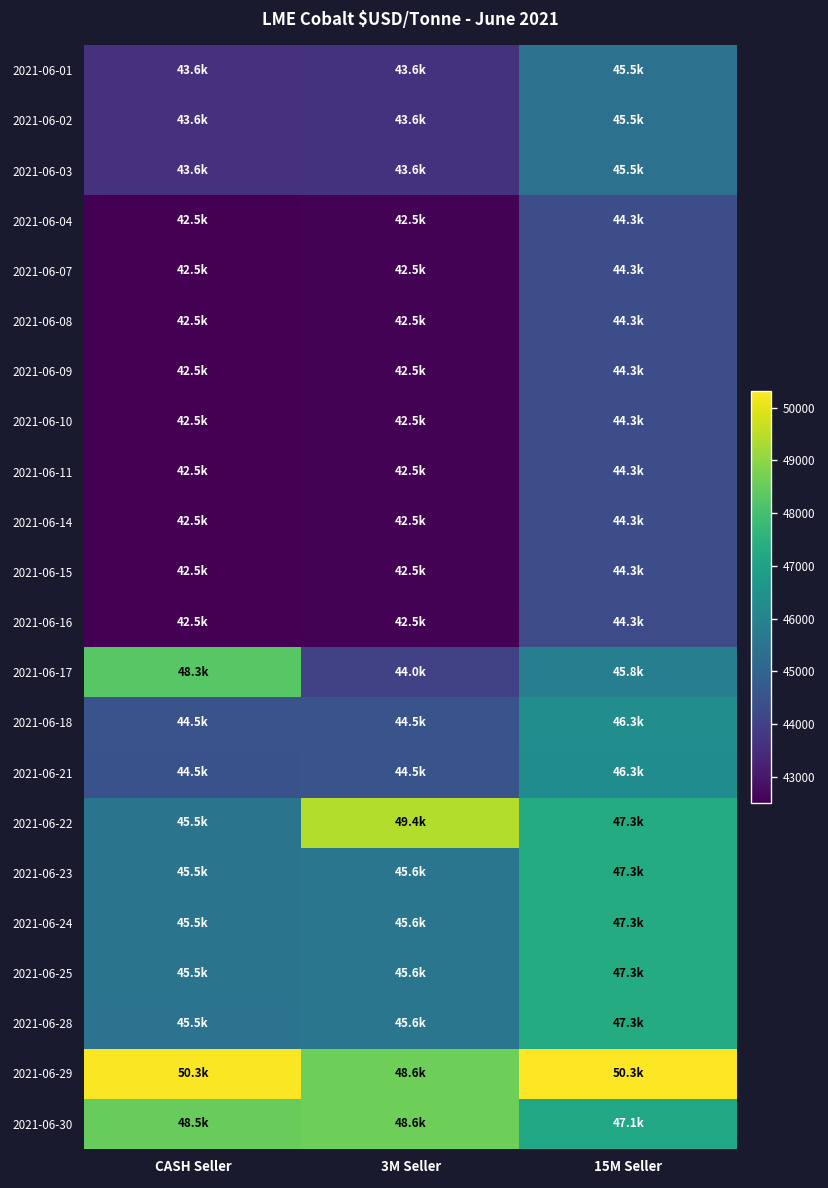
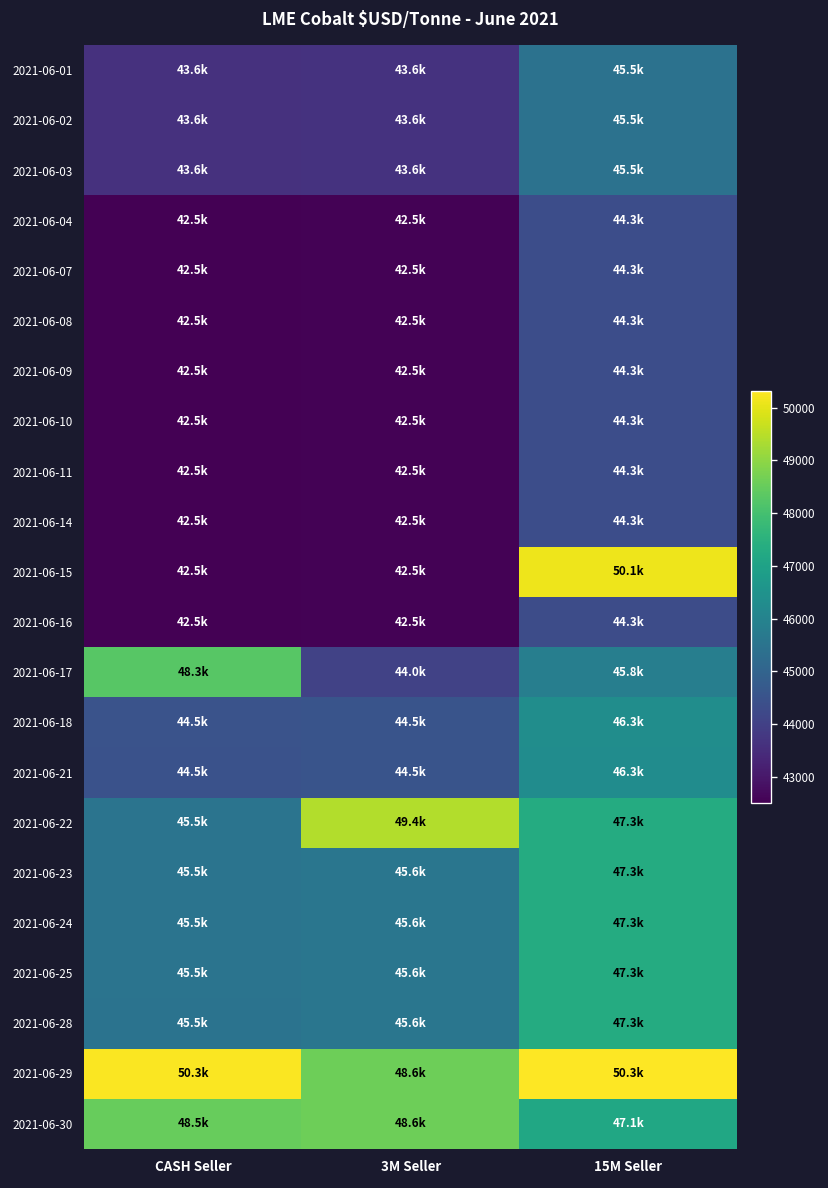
2021-06-15, 15M Seller: 44.3k -> 50.1k
